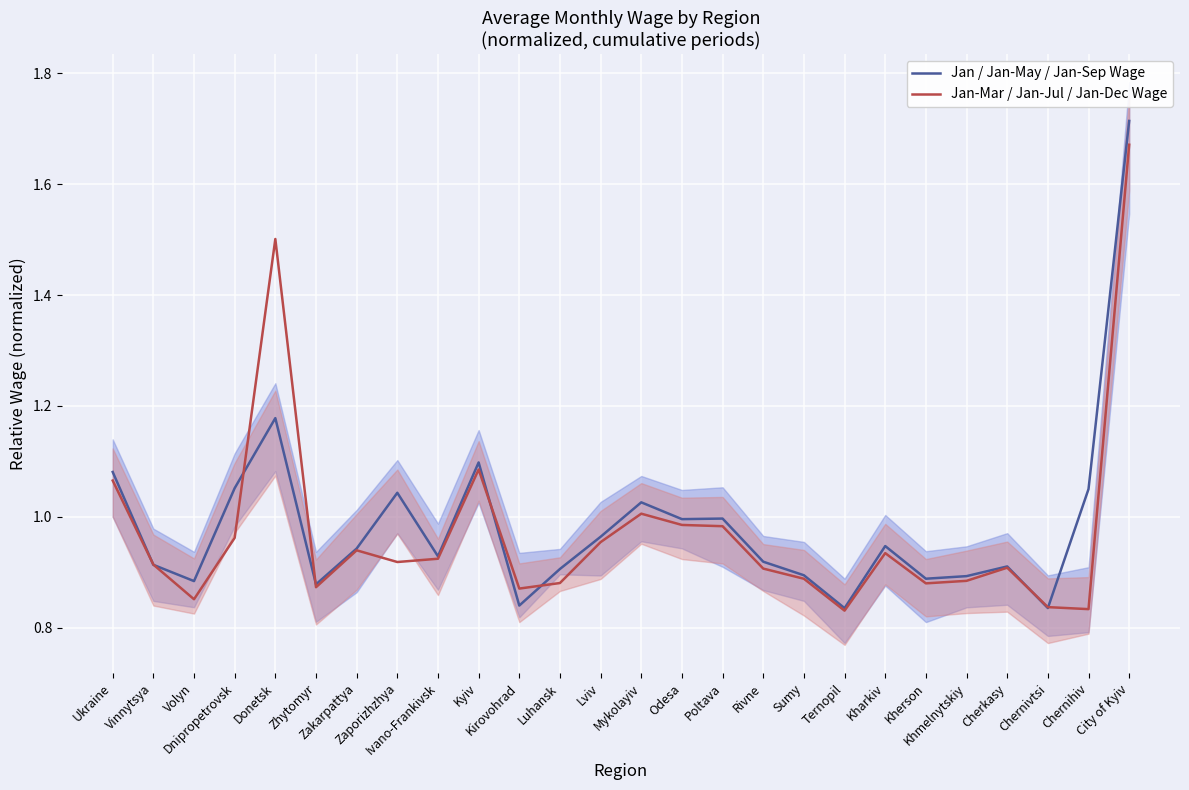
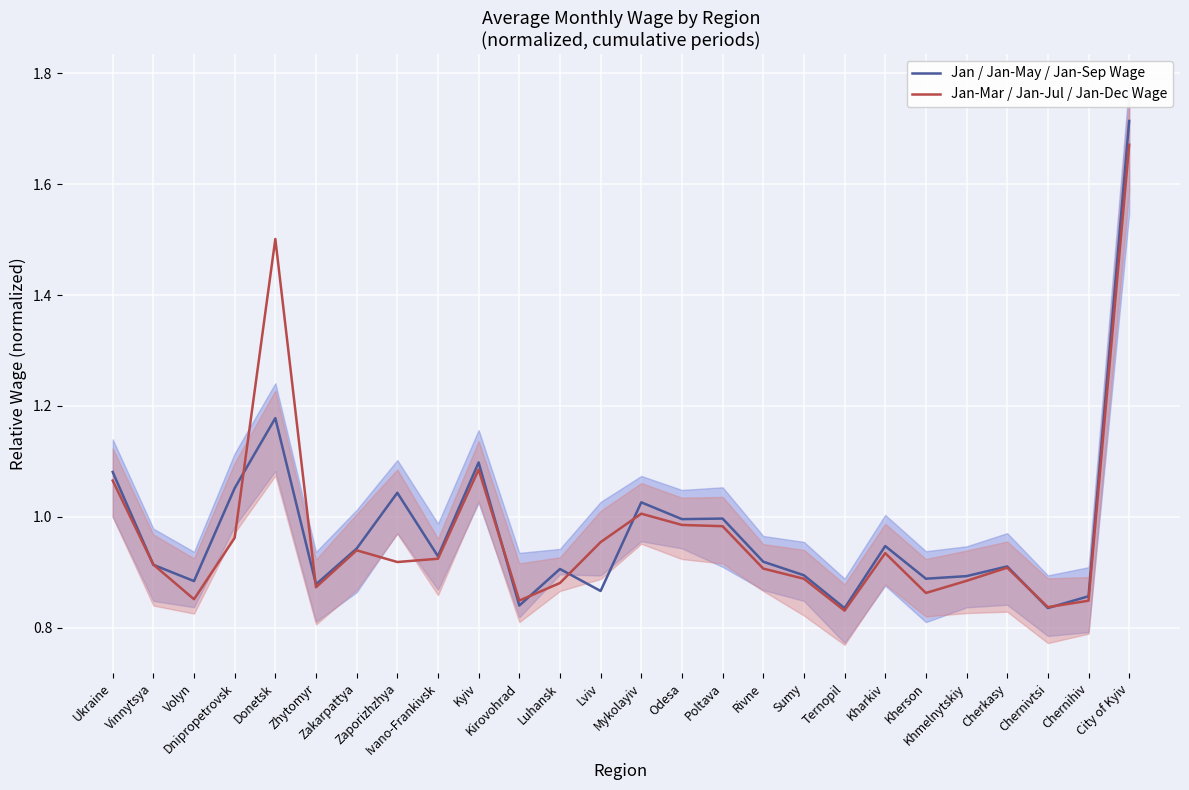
Jan-Mar / Jan-Jul / Jan-Dec Wage, Kirovohrad: 0.87 -> 0.85
Jan / Jan-May / Jan-Sep Wage, Lviv: 0.96 -> 0.87
Jan-Mar / Jan-Jul / Jan-Dec Wage, Kherson: 0.88 -> 0.86
Jan / Jan-May / Jan-Sep Wage, Chernihiv: 1.05 -> 0.86
Jan-Mar / Jan-Jul / Jan-Dec Wage, Chernihiv: 0.83 -> 0.85
